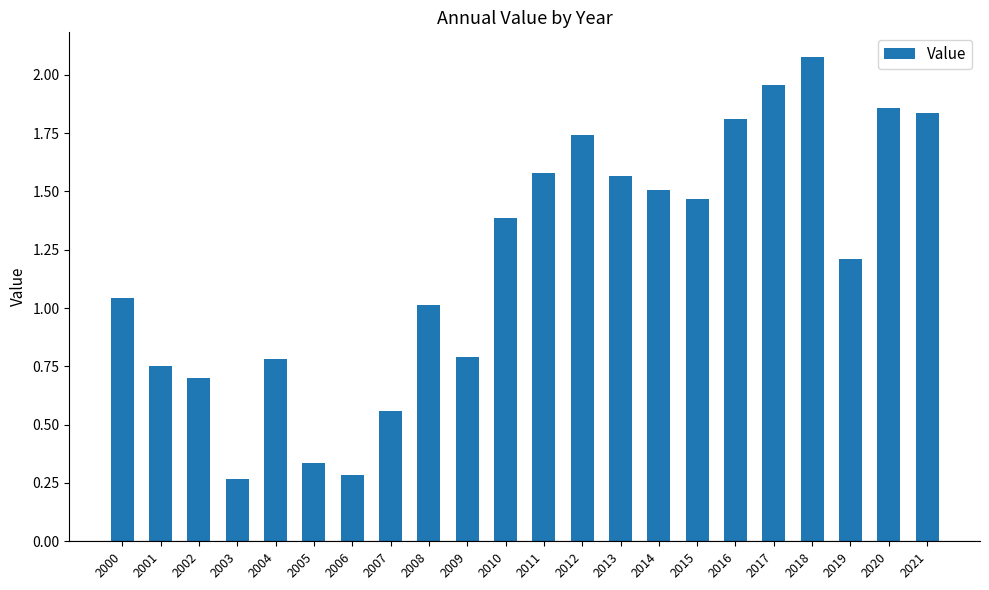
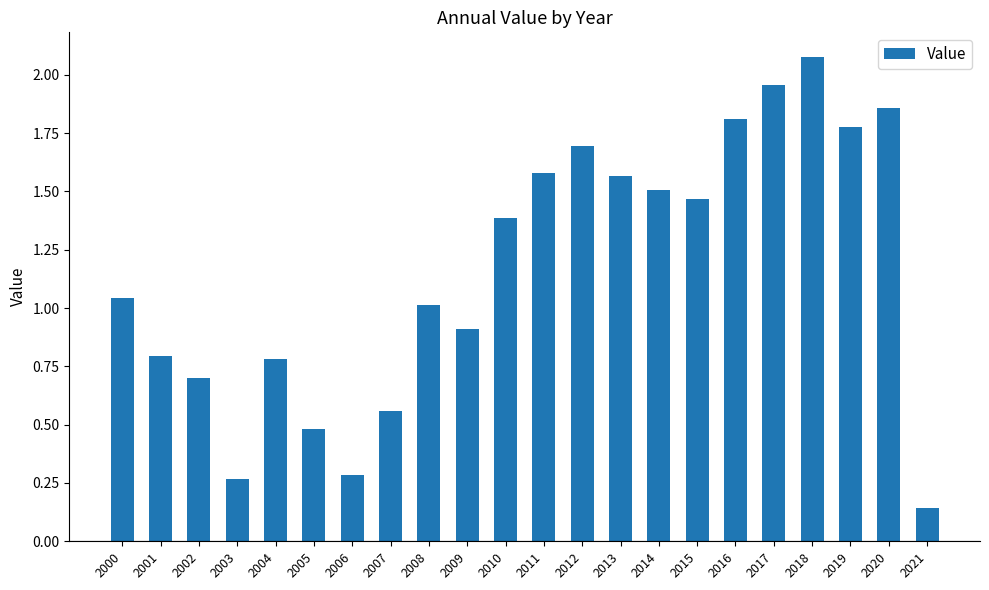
2001: 0.75 -> 0.80
2005: 0.34 -> 0.48
2009: 0.79 -> 0.91
2012: 1.74 -> 1.69
2019: 1.21 -> 1.78
2021: 1.84 -> 0.14
